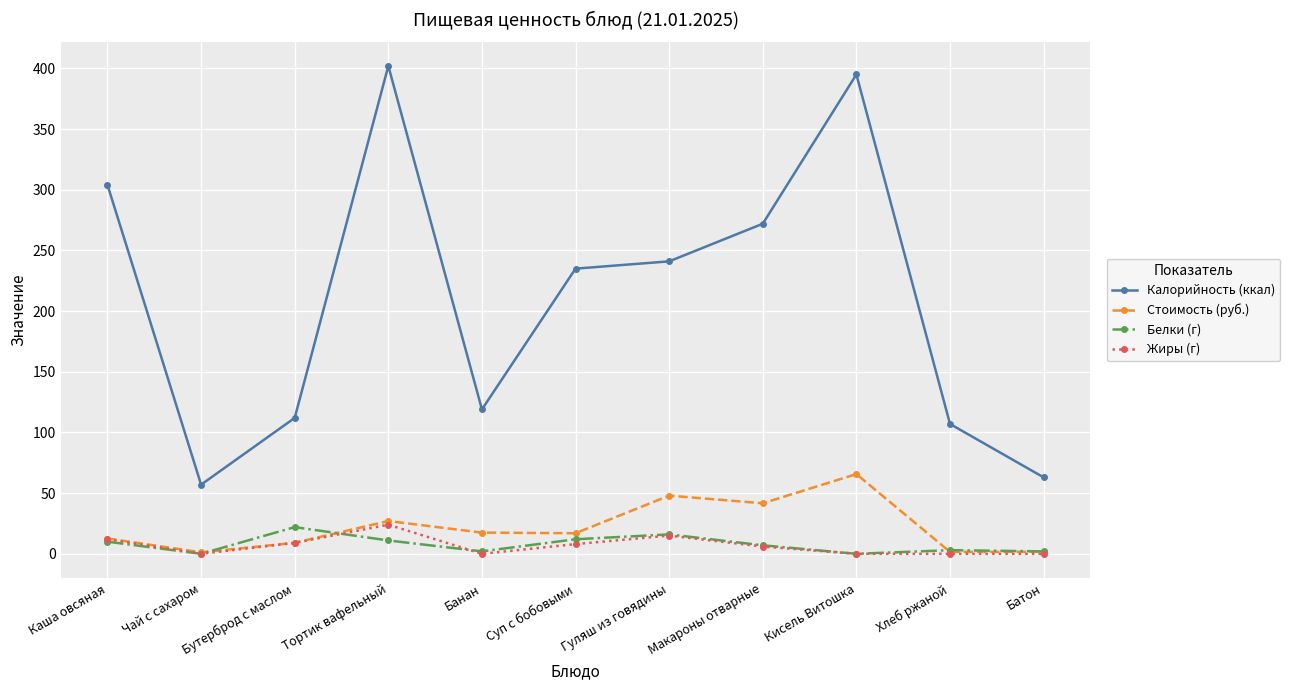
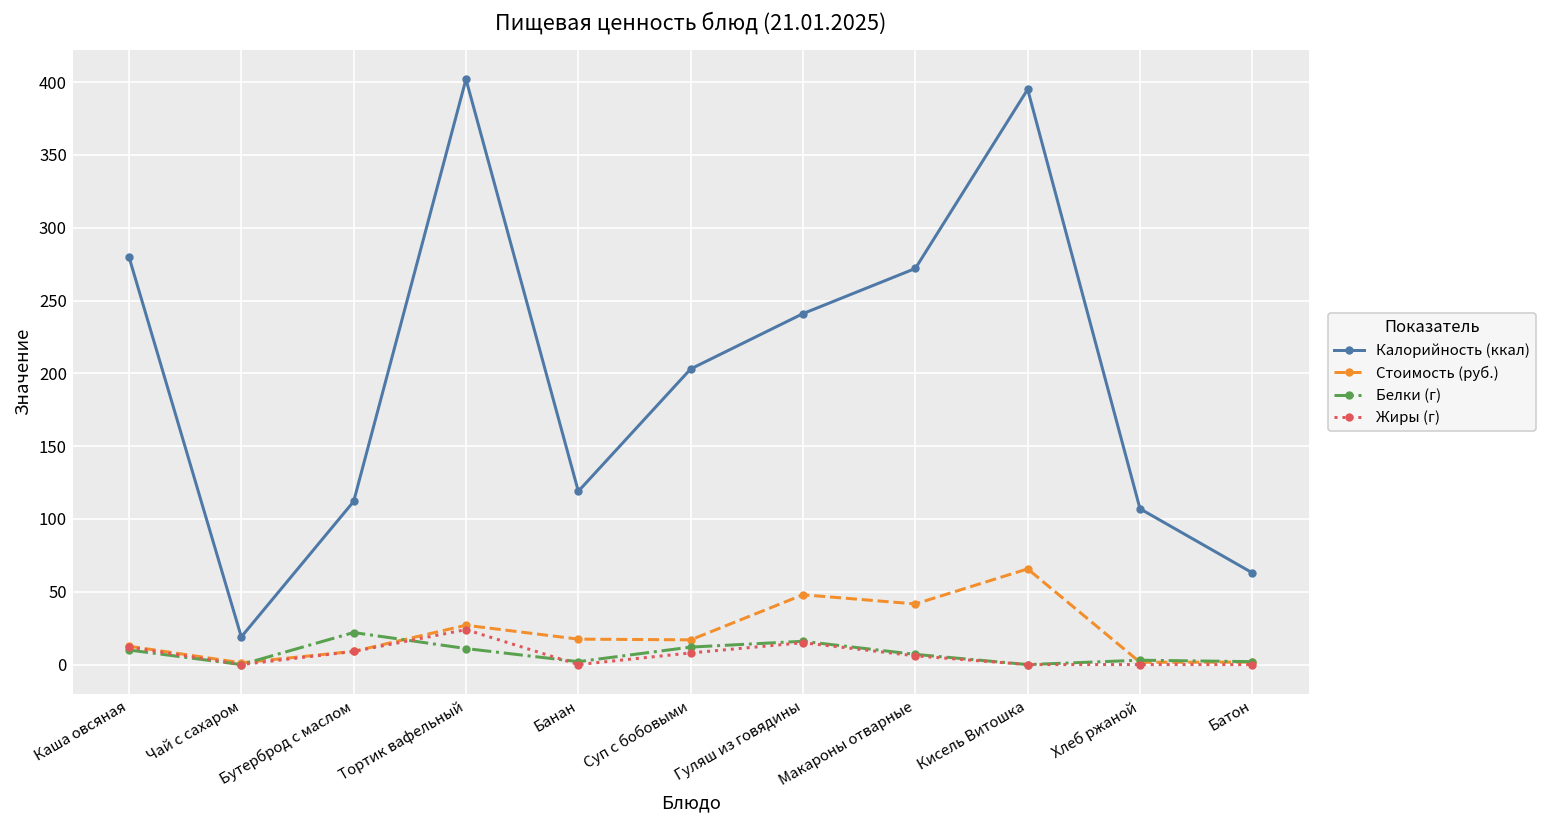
Калорийность (ккал), Каша овсяная: 304 -> 280
Калорийность (ккал), Чай с сахаром: 57 -> 19
Калорийность (ккал), Суп с бобовыми: 235 -> 203
